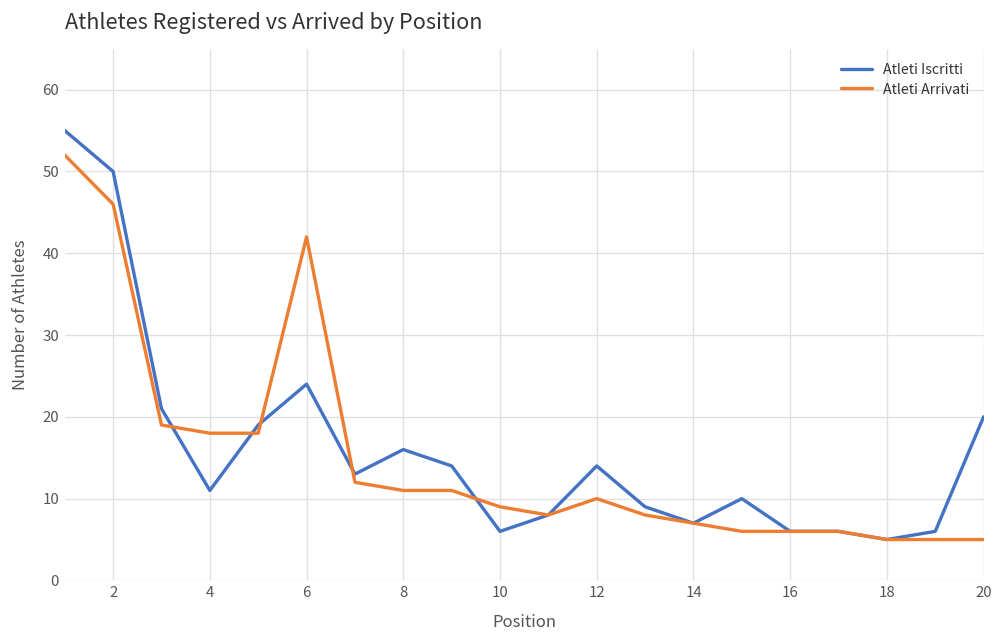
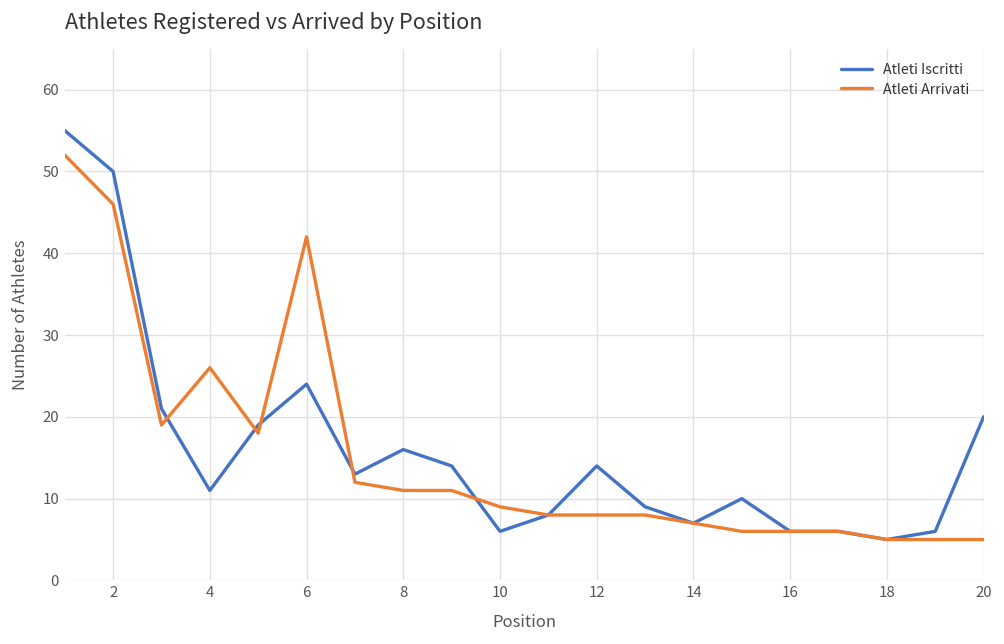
Atleti Arrivati, 4: 18 -> 26
Atleti Arrivati, 12: 10 -> 8
